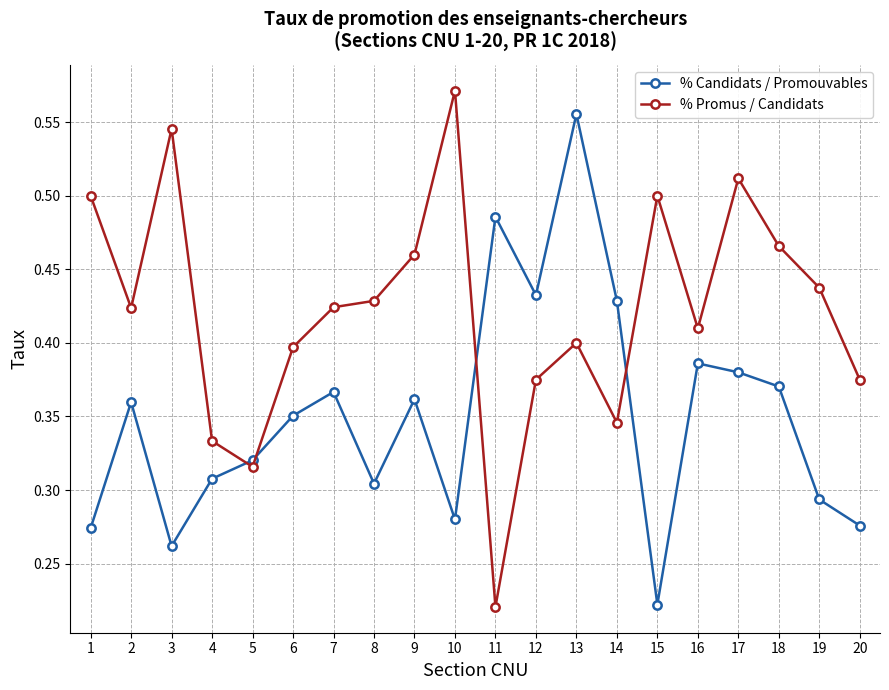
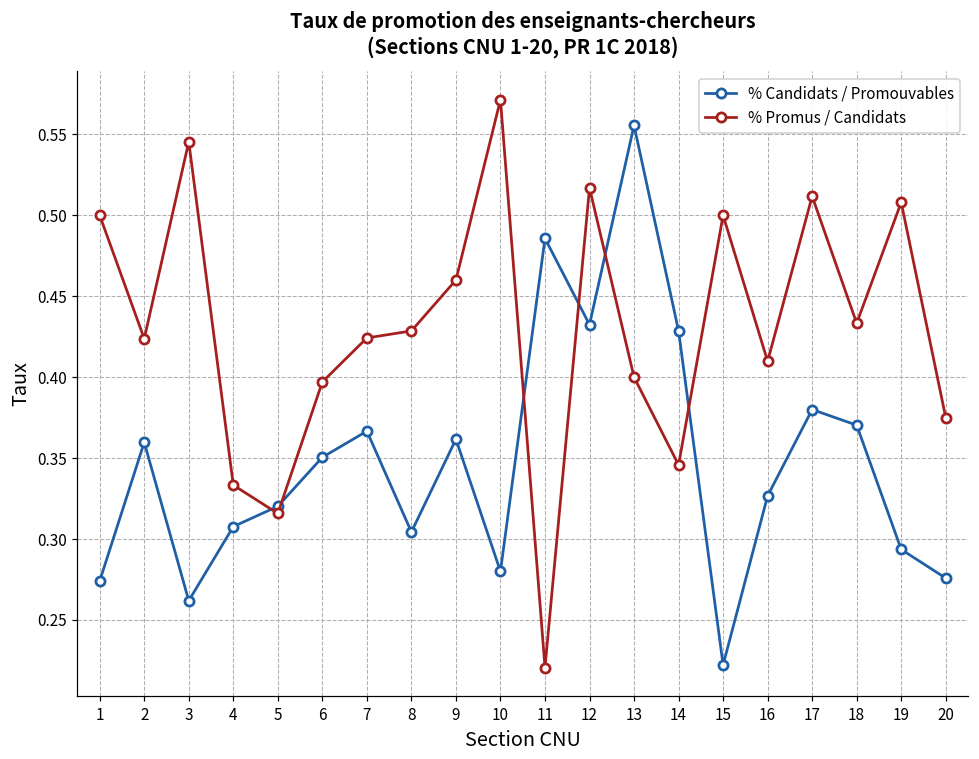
% Promus / Candidats, 12: 0.375 -> 0.517
% Candidats / Promouvables, 16: 0.386 -> 0.327
% Promus / Candidats, 18: 0.466 -> 0.433
% Promus / Candidats, 19: 0.438 -> 0.508
